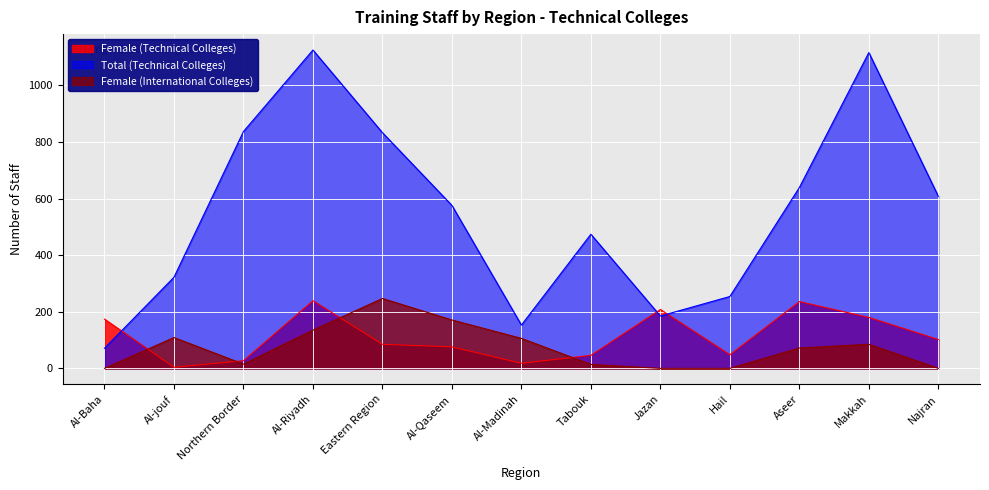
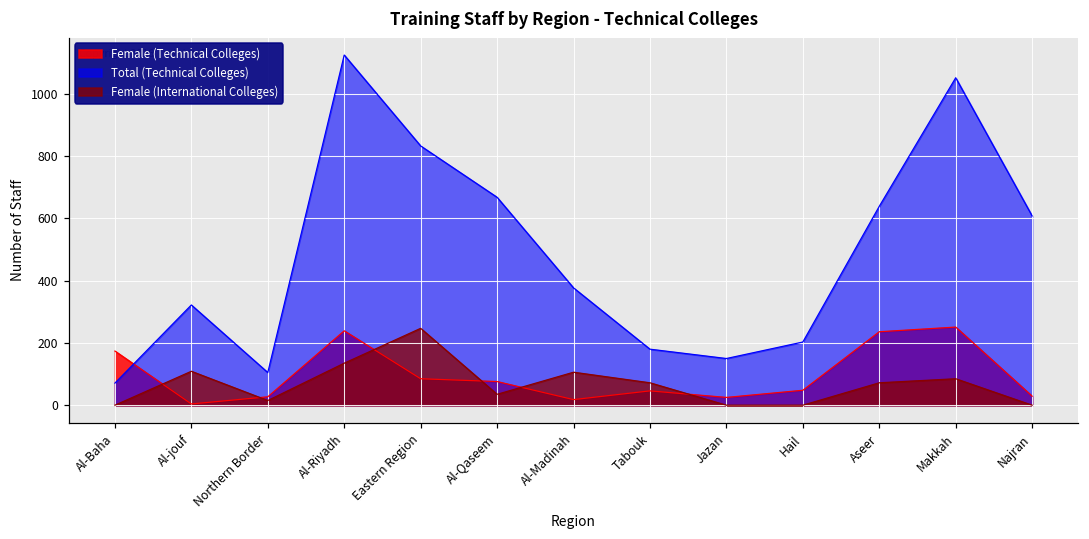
Total (Technical Colleges), Northern Border: 840 -> 110
Total (Technical Colleges), Al-Qaseem: 580 -> 670
Female (International Colleges), Al-Qaseem: 170 -> 40
Total (Technical Colleges), Al-Madinah: 150 -> 380
Total (Technical Colleges), Tabouk: 470 -> 180
Female (International Colleges), Tabouk: 10 -> 70
Female (Technical Colleges), Jazan: 210 -> 30
Total (Technical Colleges), Jazan: 190 -> 150
Total (Technical Colleges), Hail: 250 -> 200
Female (Technical Colleges), Makkah: 180 -> 250
Total (Technical Colleges), Makkah: 1120 -> 1050
Female (Technical Colleges), Najran: 100 -> 30
